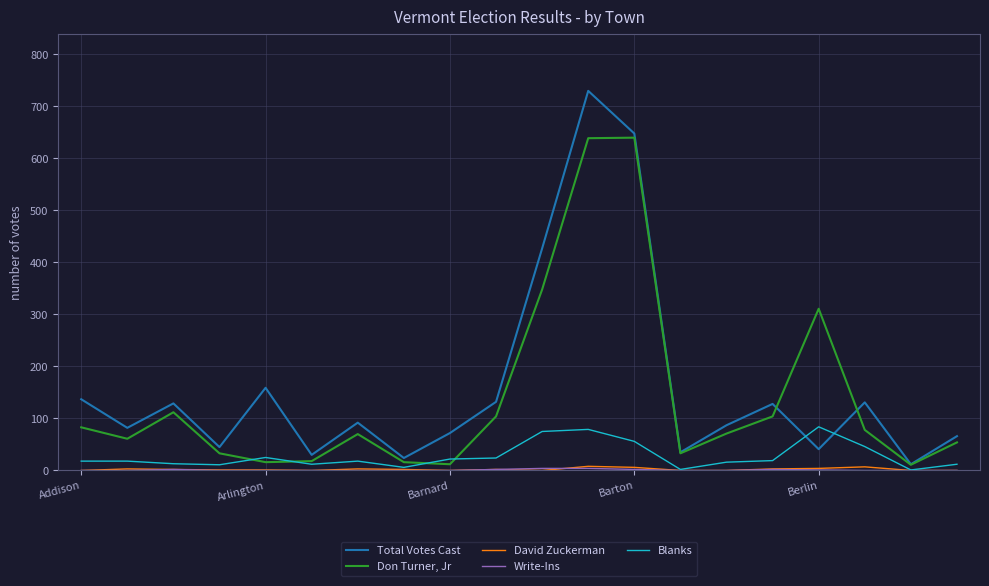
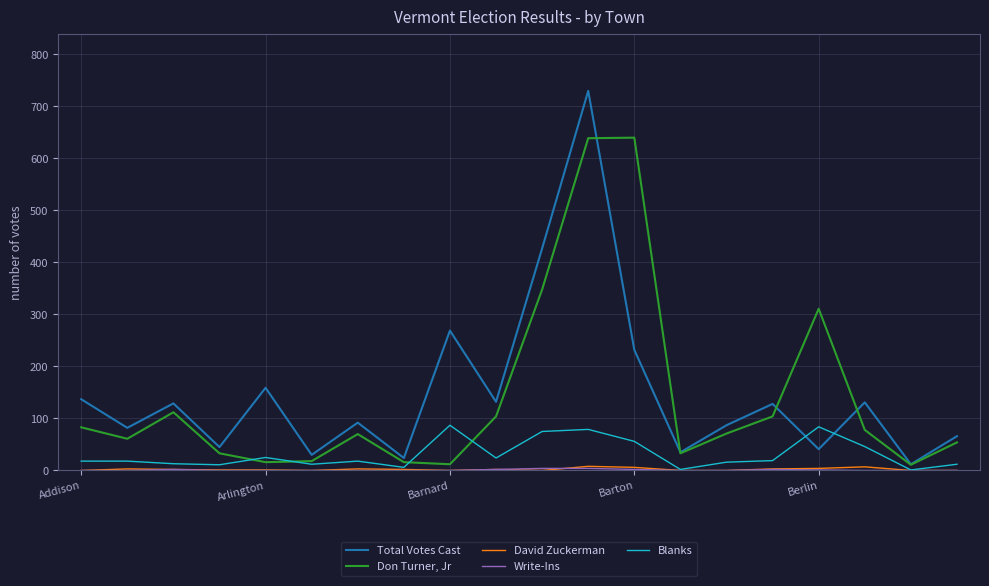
Total Votes Cast, Barnard: 70 -> 270
Blanks, Barnard: 20 -> 90
Total Votes Cast, Barton: 650 -> 230
